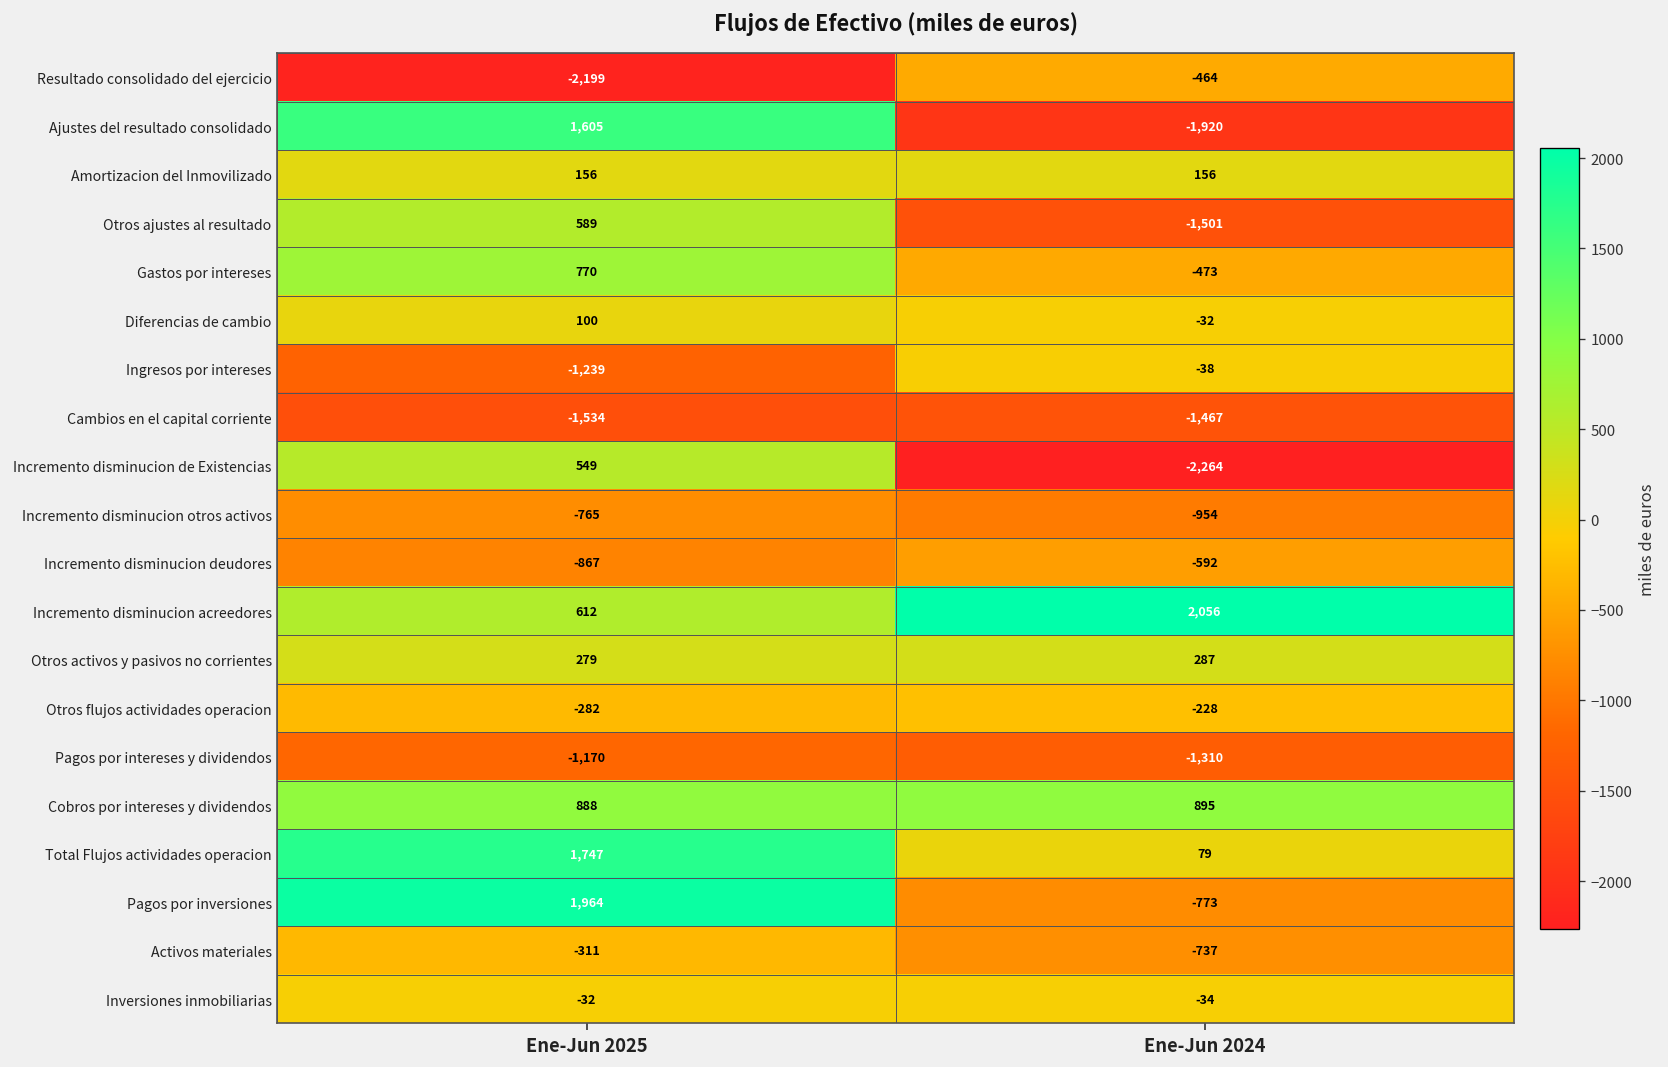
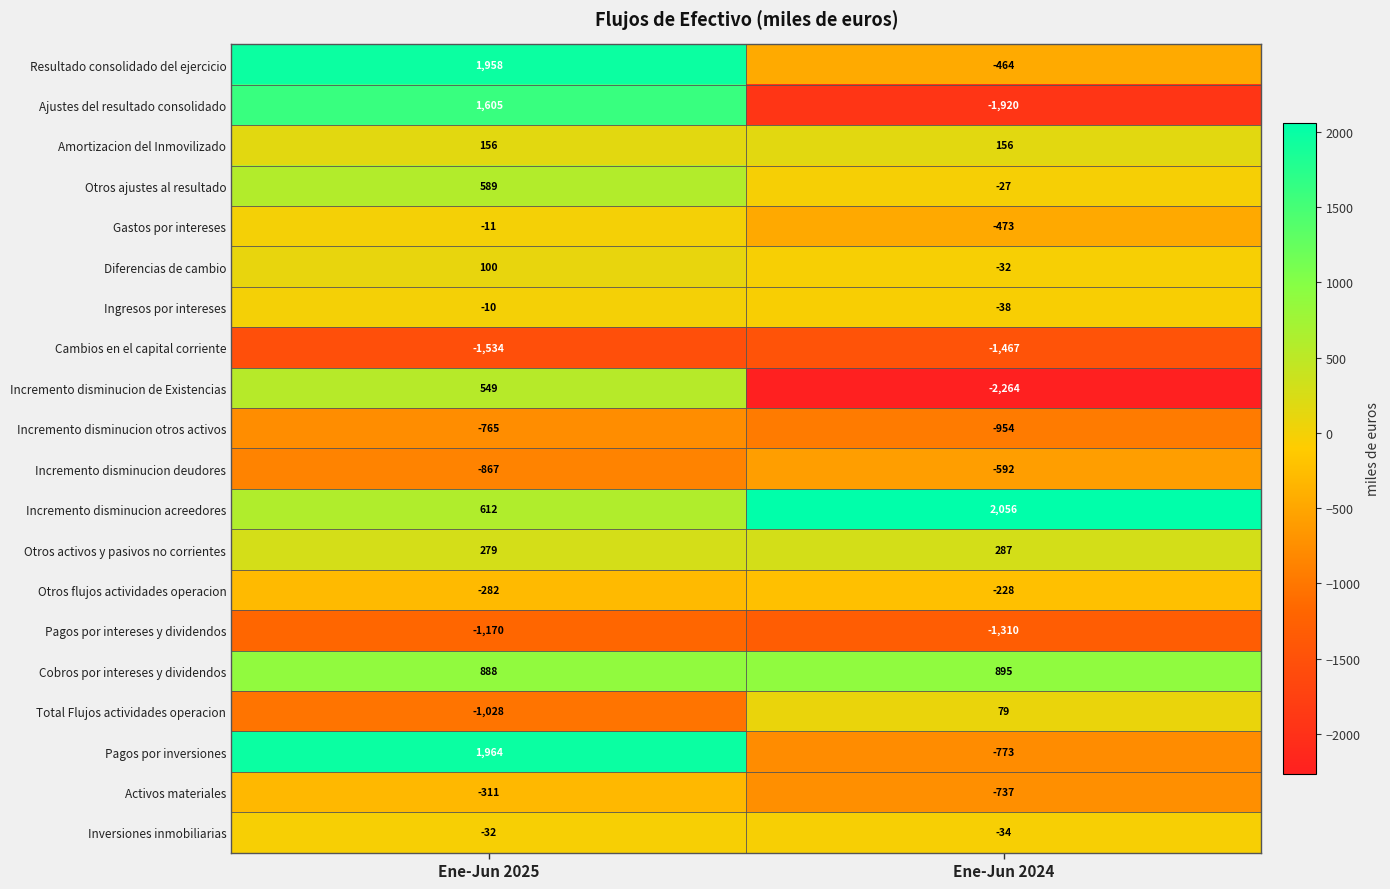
Resultado consolidado del ejercicio, Ene-Jun 2025: -2,199 -> 1,958
Otros ajustes al resultado, Ene-Jun 2024: -1,501 -> -27
Gastos por intereses, Ene-Jun 2025: 770 -> -11
Ingresos por intereses, Ene-Jun 2025: -1,239 -> -10
Total Flujos actividades operacion, Ene-Jun 2025: 1,747 -> -1,028
